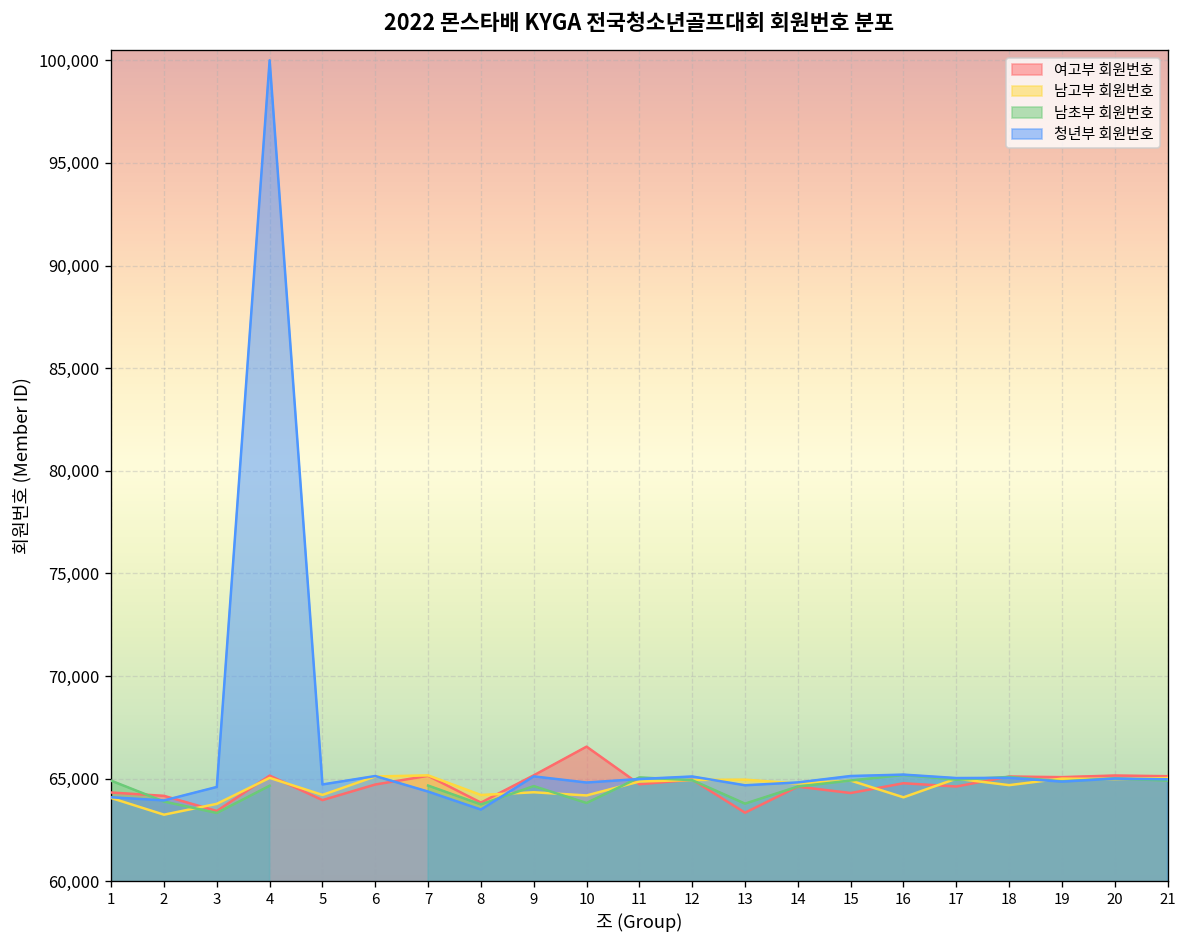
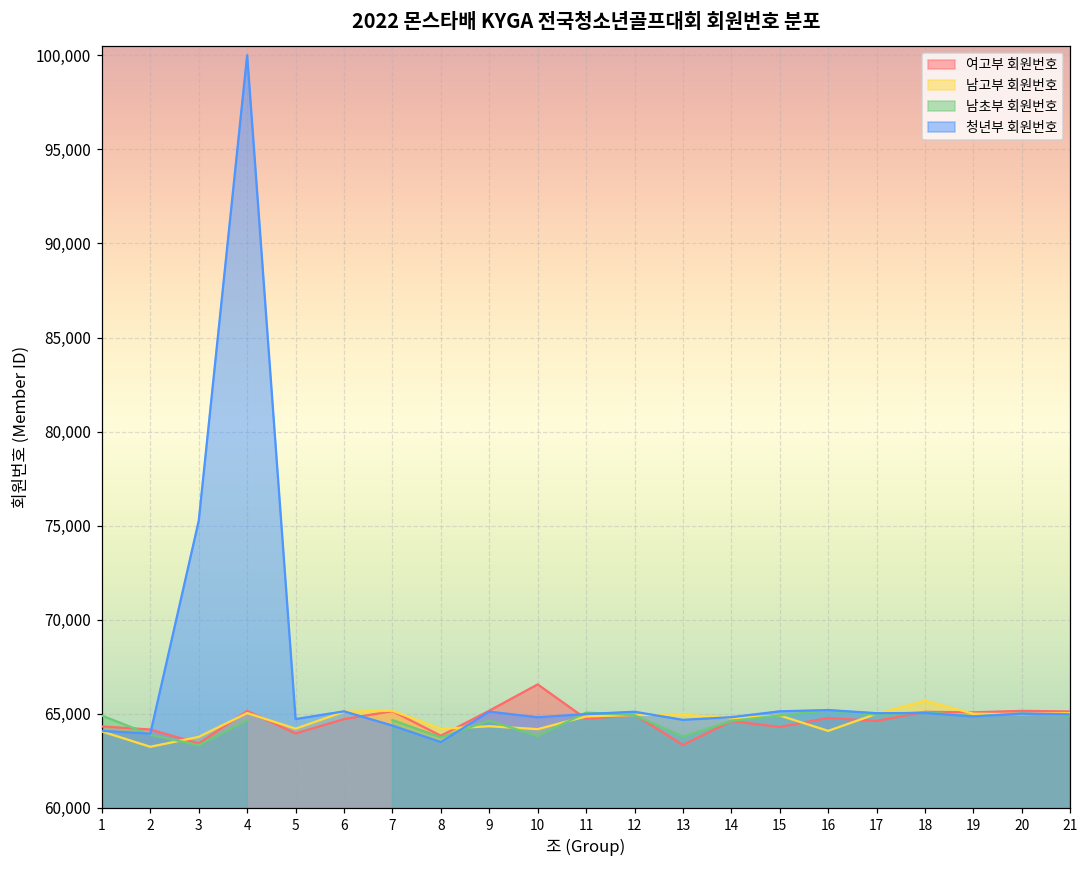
청년부 회원번호, 3: 64,600 -> 75,300
남고부 회원번호, 18: 64,700 -> 65,700
